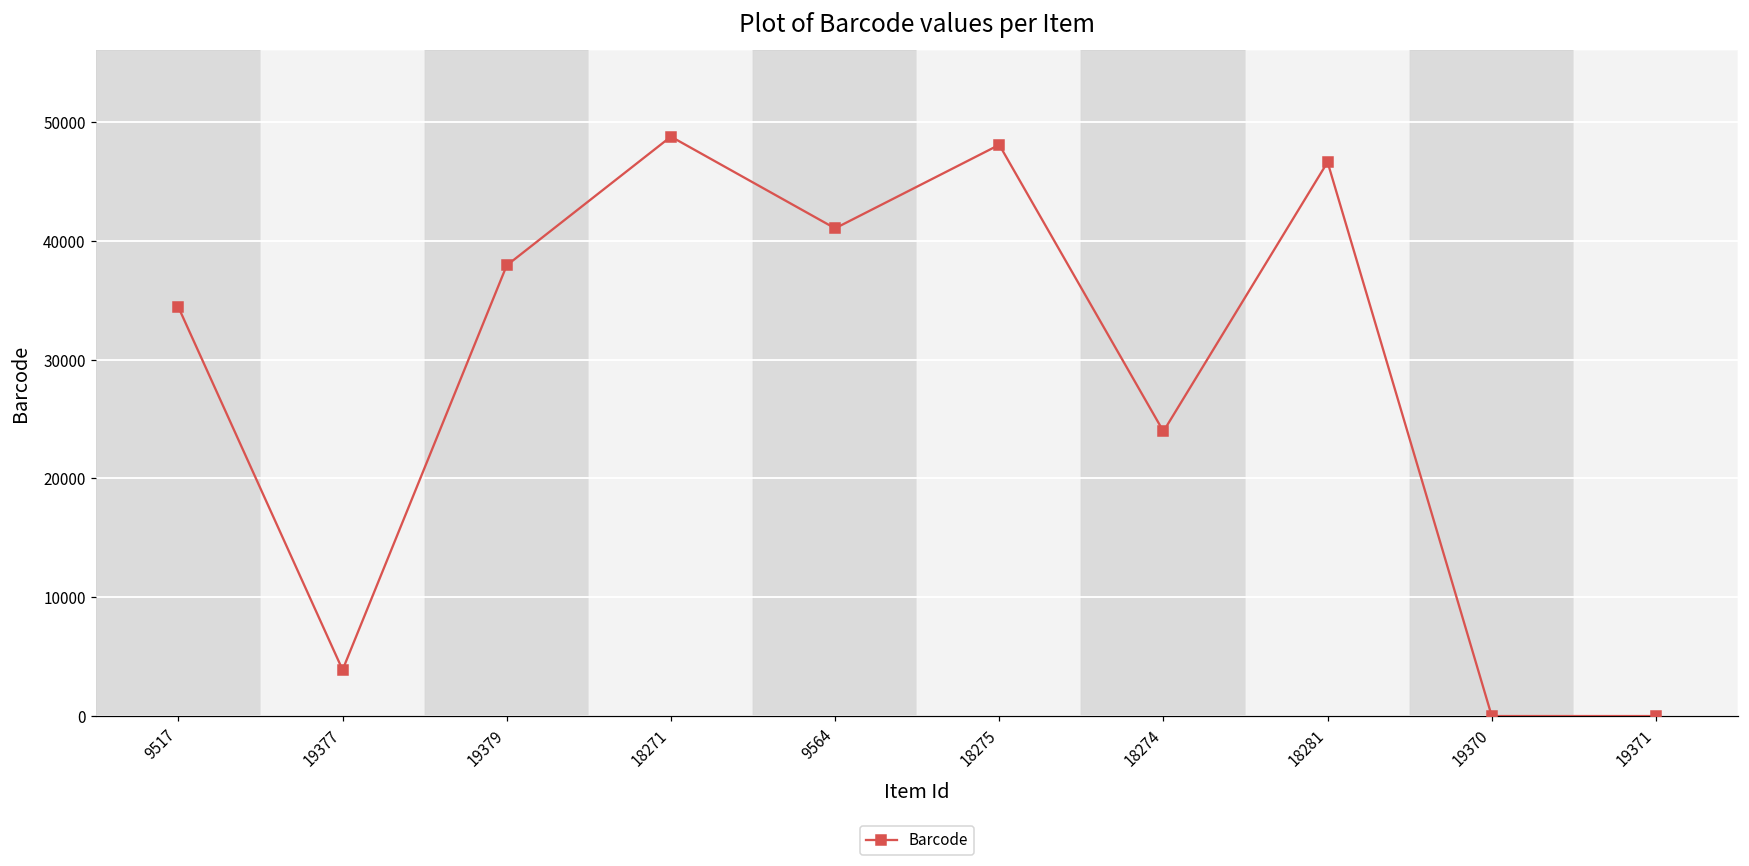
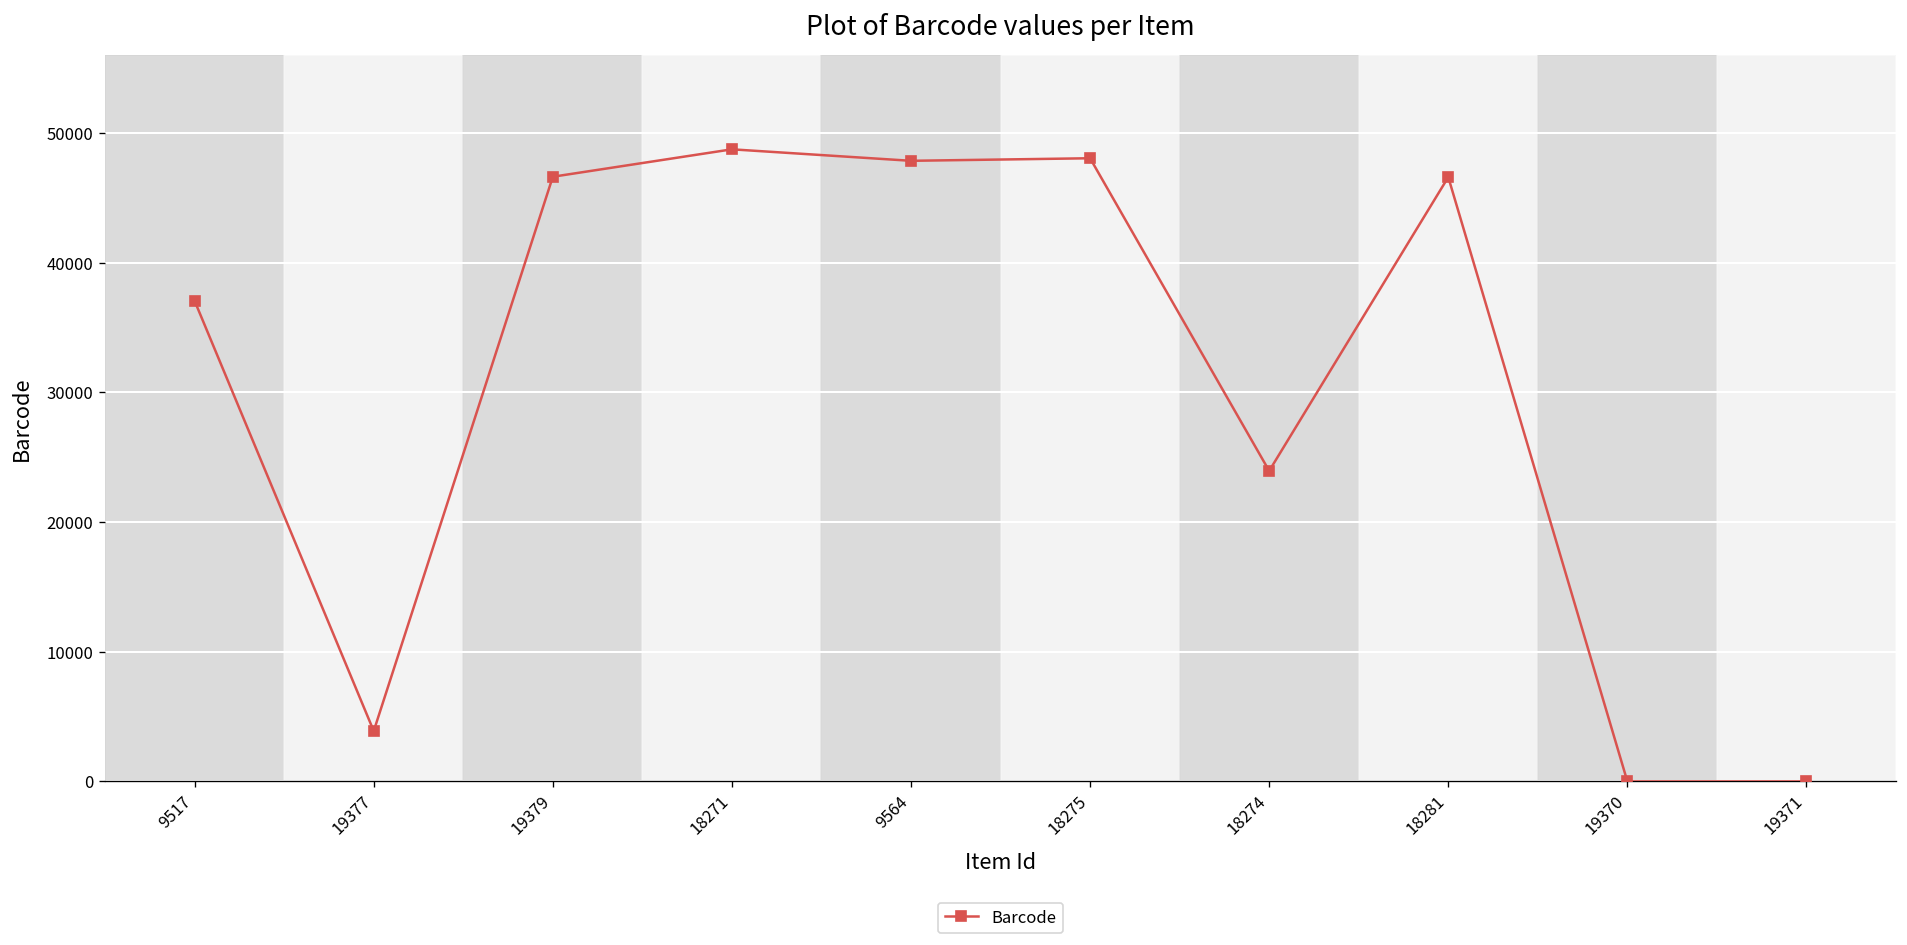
9517: 34400 -> 37100
19379: 37900 -> 46600
9564: 41000 -> 47900
